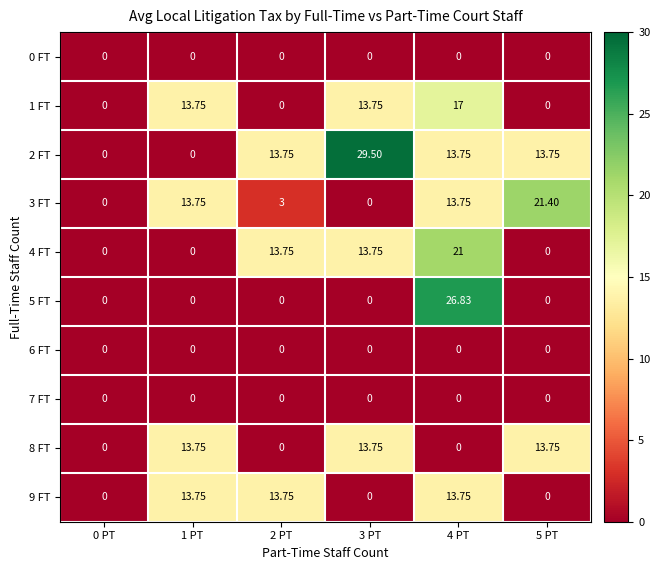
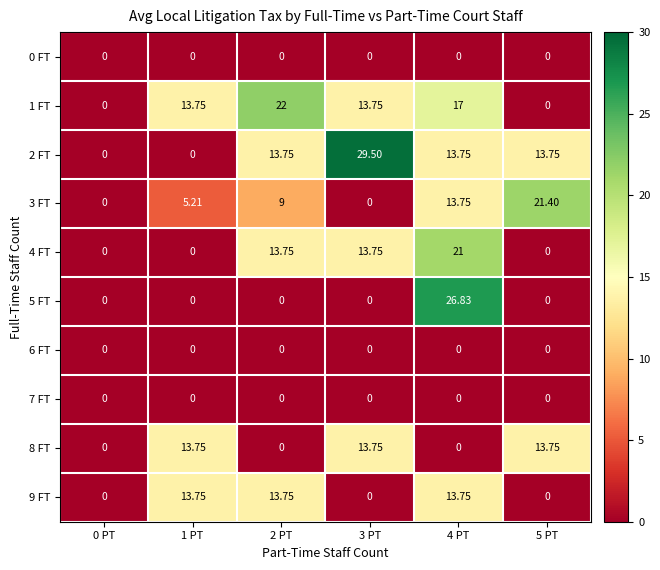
1 FT, 2 PT: 0 -> 22
3 FT, 1 PT: 13.75 -> 5.21
3 FT, 2 PT: 3 -> 9
